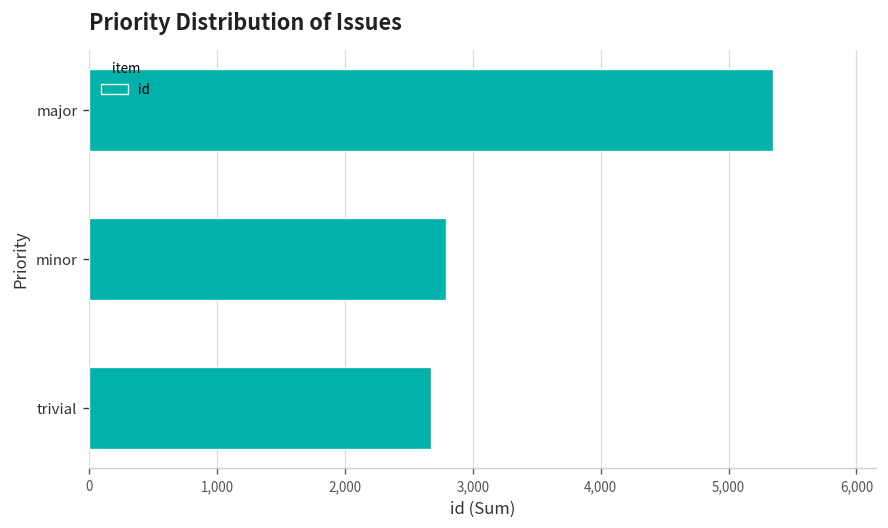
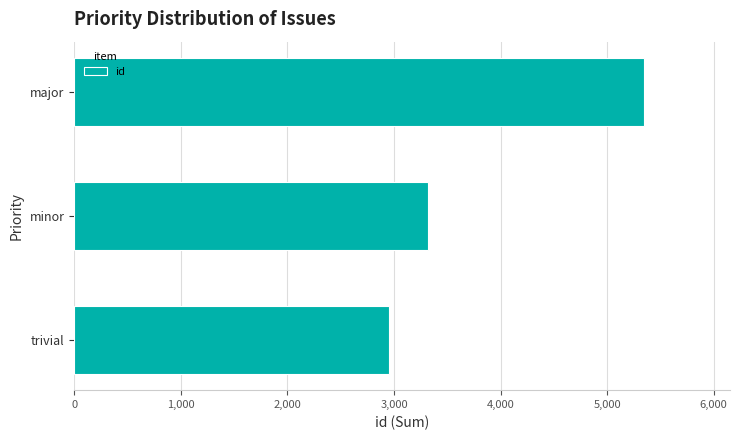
minor: 2,790 -> 3,320
trivial: 2,670 -> 2,950
